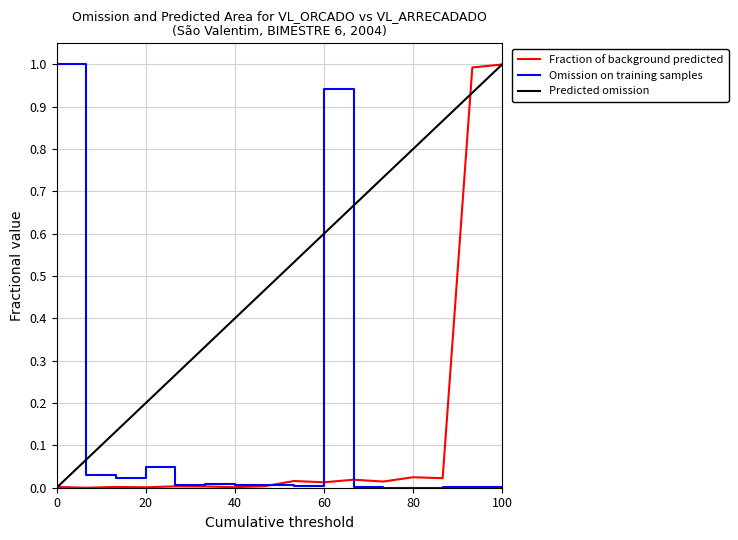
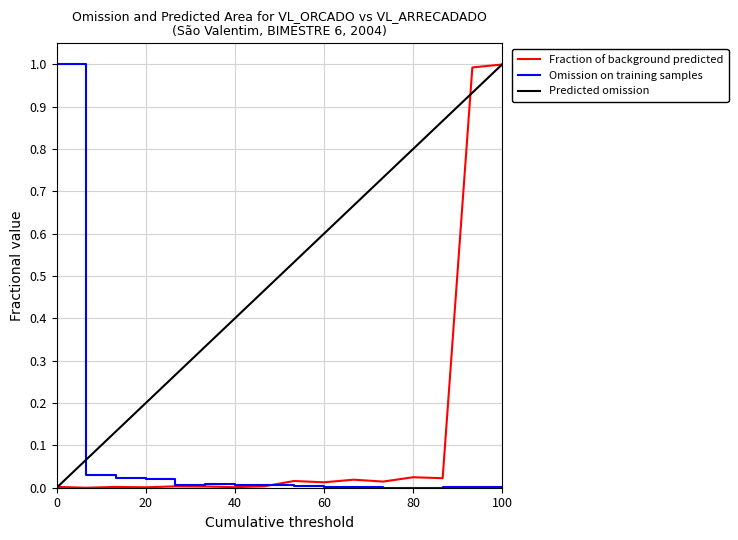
Omission on training samples, 20: 0.05 -> 0.02
Omission on training samples, 60: 0.94 -> 0.00
